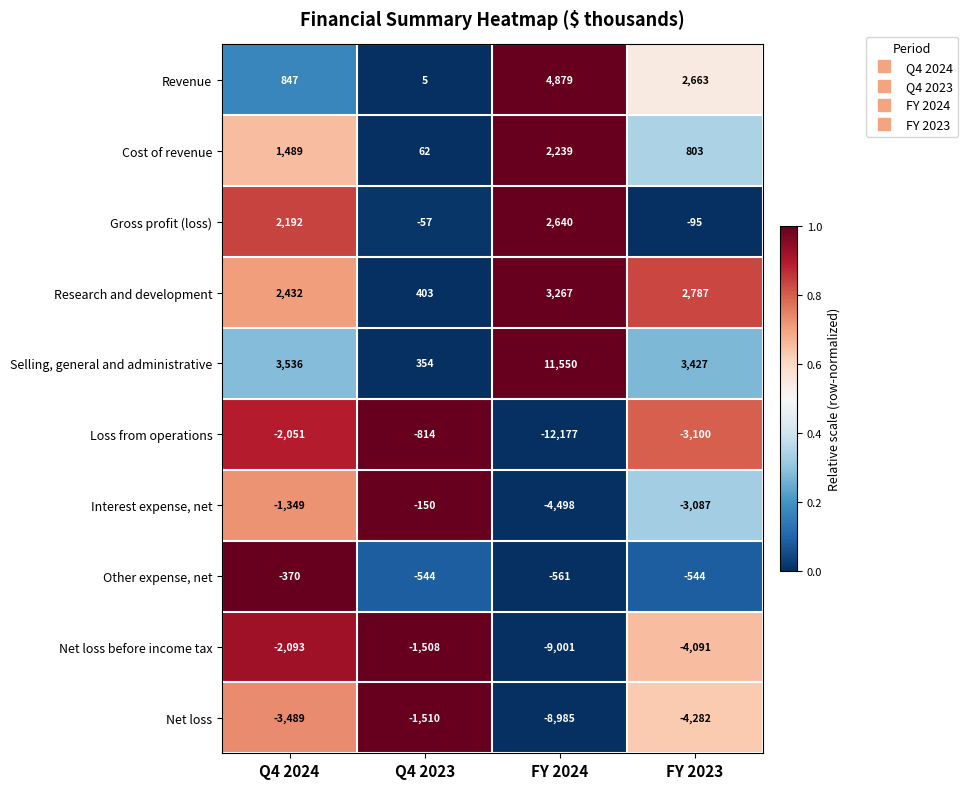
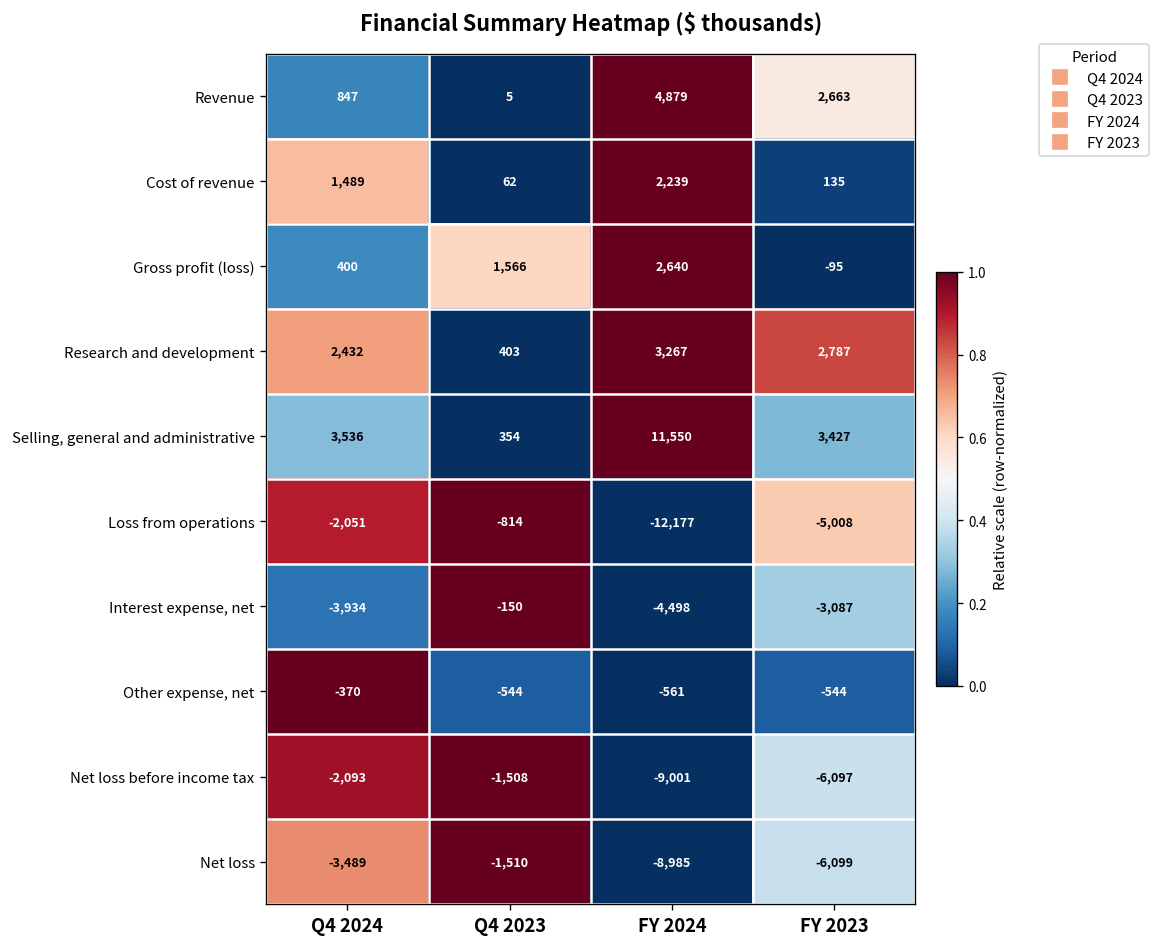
Cost of revenue, FY 2023: 803 -> 135
Gross profit (loss), Q4 2024: 2,192 -> 400
Gross profit (loss), Q4 2023: -57 -> 1,566
Loss from operations, FY 2023: -3,100 -> -5,008
Interest expense, net, Q4 2024: -1,349 -> -3,934
Net loss before income tax, FY 2023: -4,091 -> -6,097
Net loss, FY 2023: -4,282 -> -6,099
